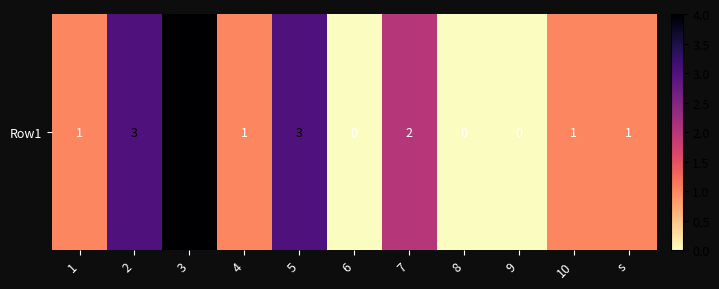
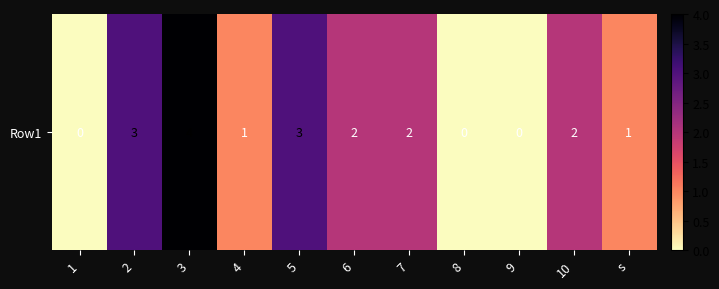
Row1, 1: 1 -> 0
Row1, 6: 0 -> 2
Row1, 10: 1 -> 2
